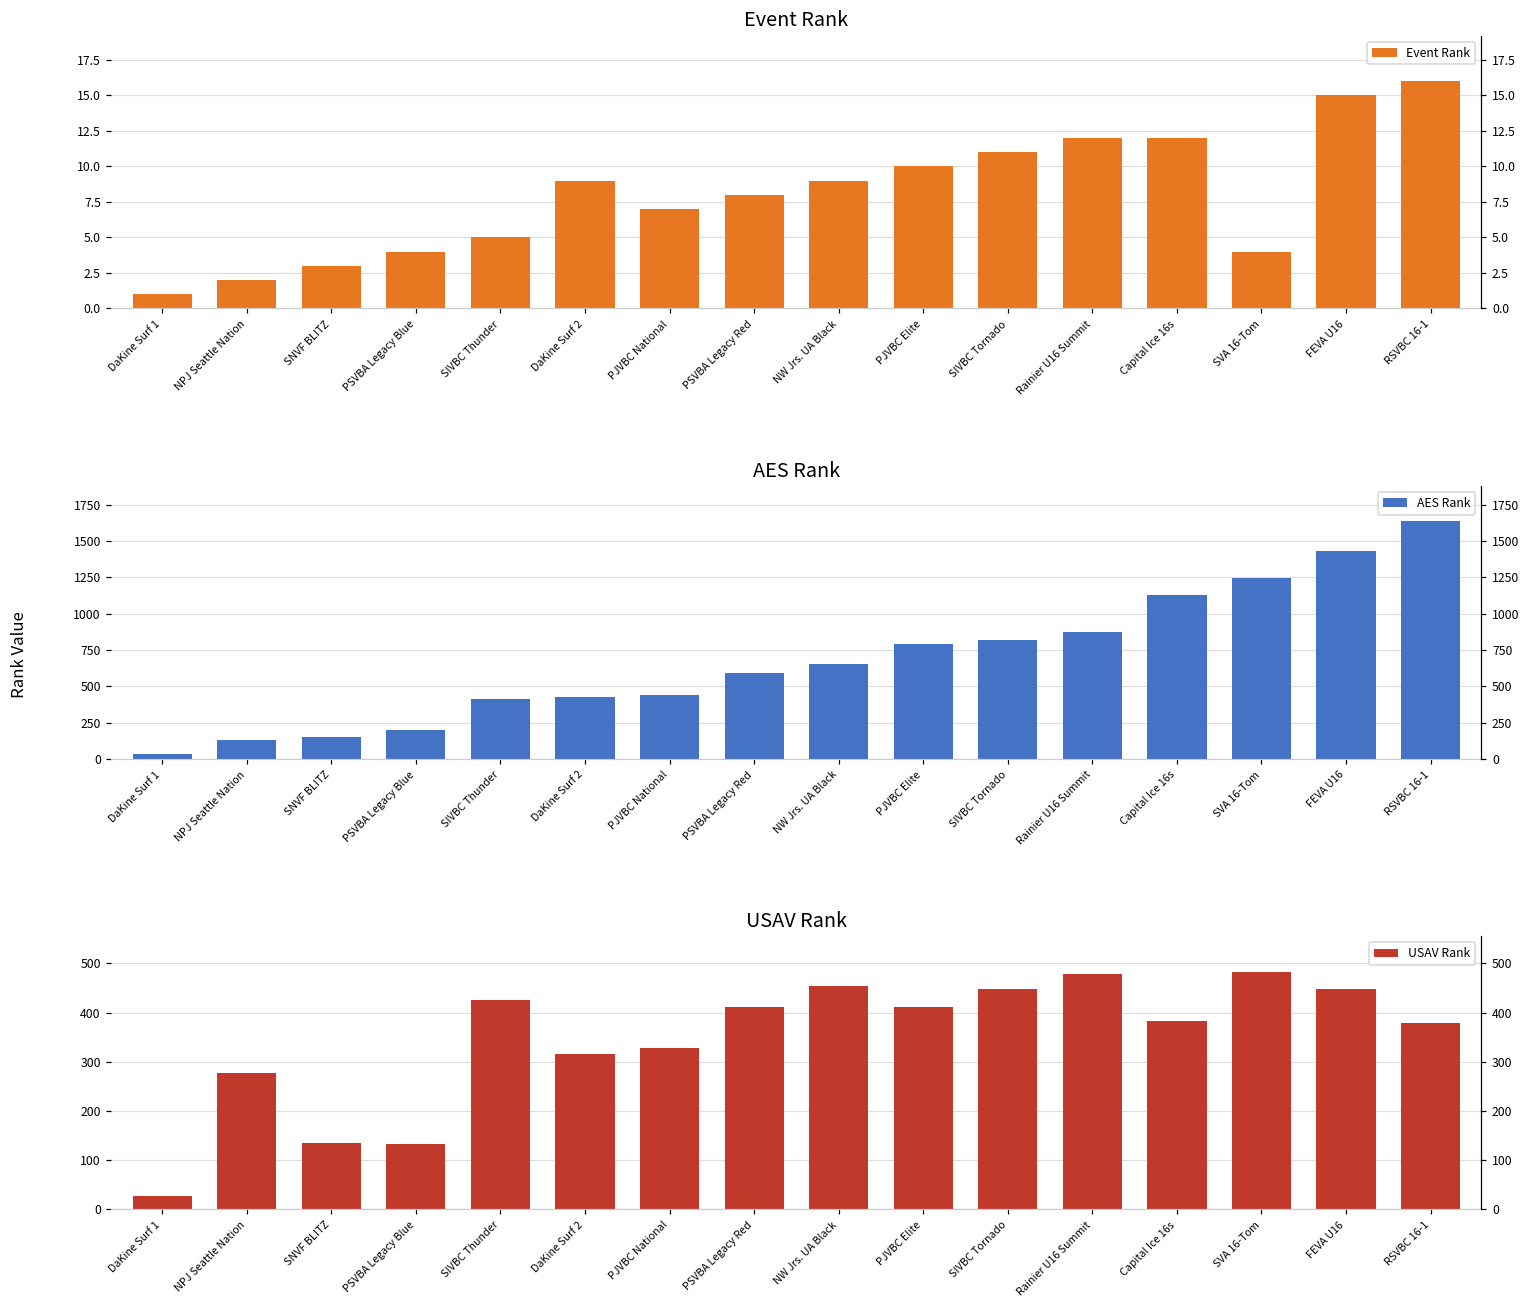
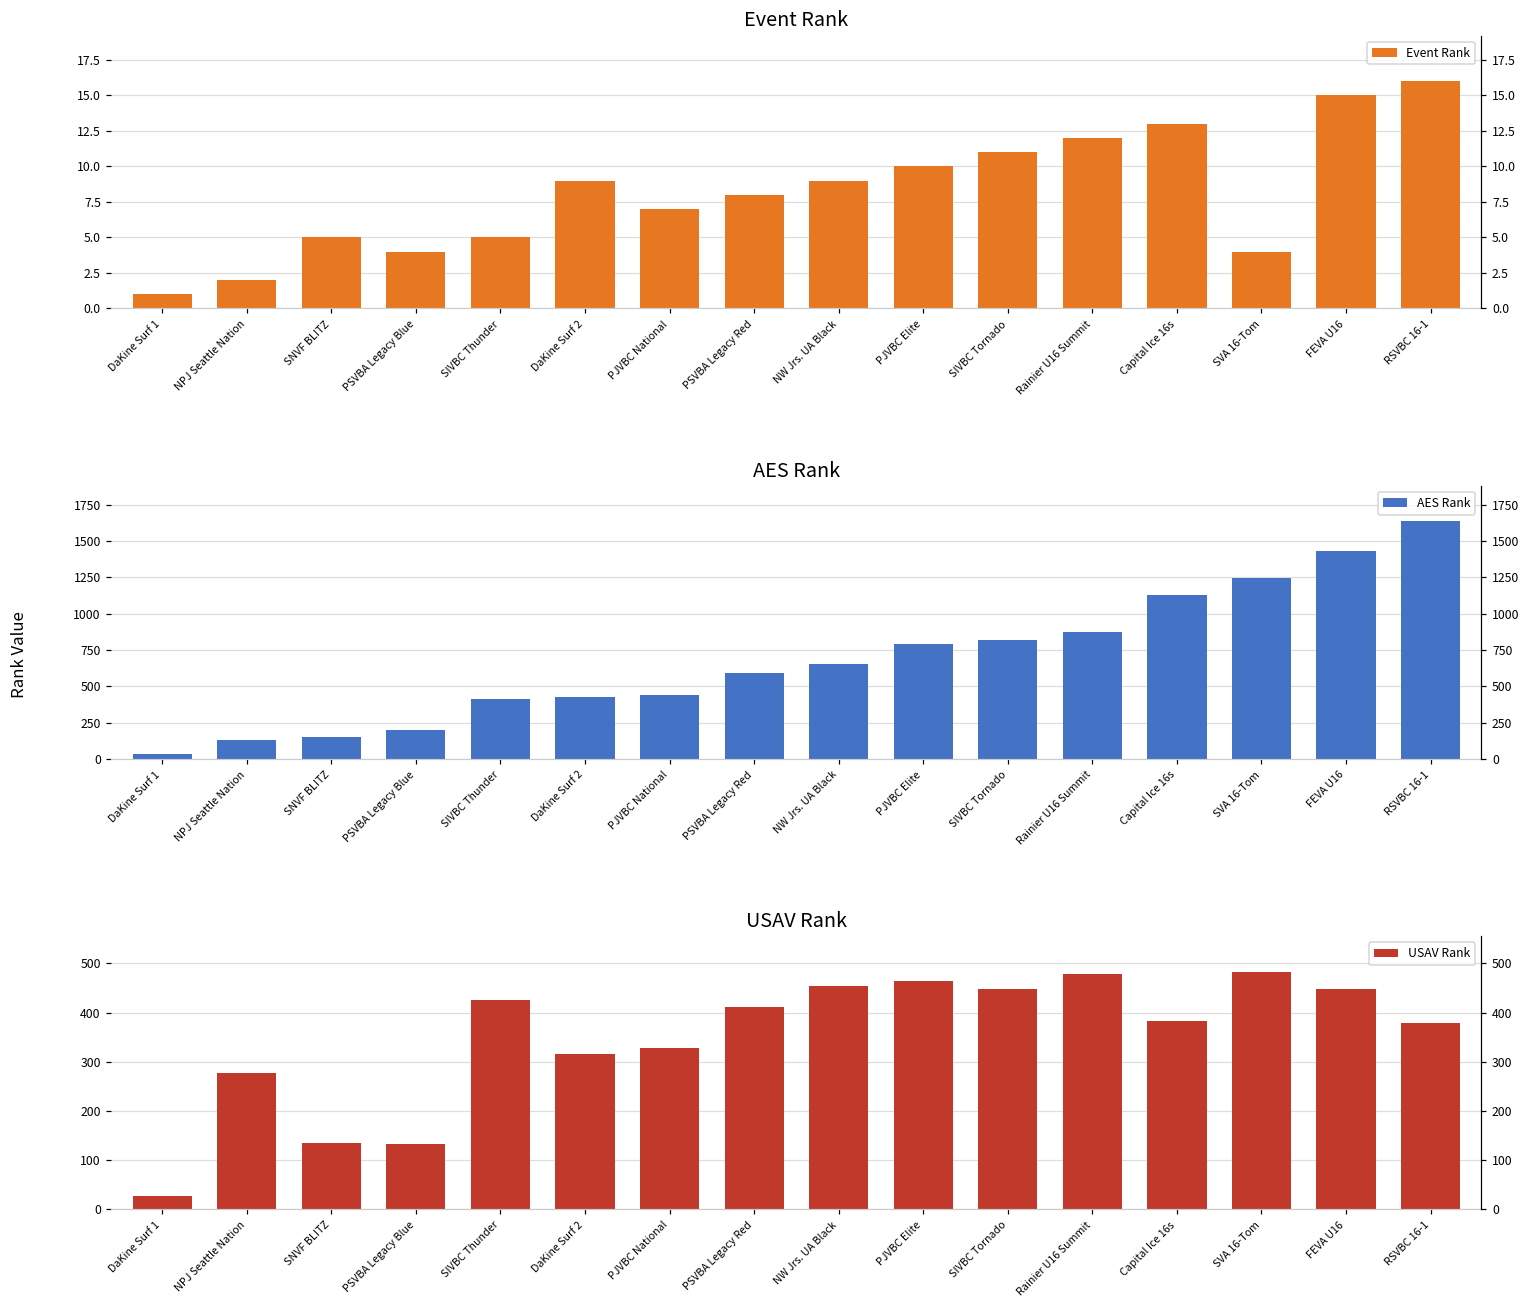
Event Rank, SNVF BLITZ: 3 -> 5
Event Rank, Capital Ice 16s: 12 -> 13
USAV Rank, PJVBC Elite: 410 -> 460
